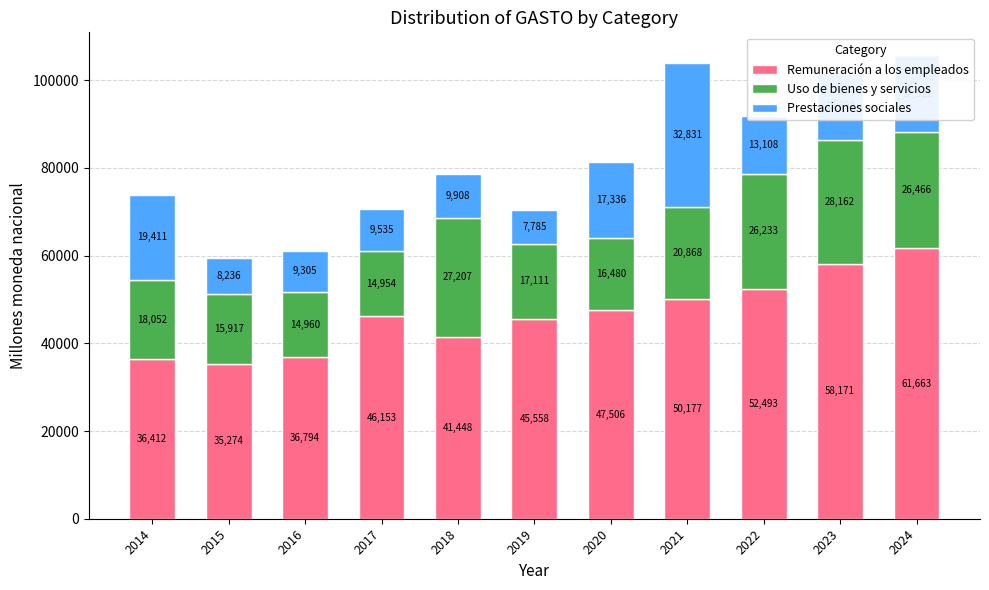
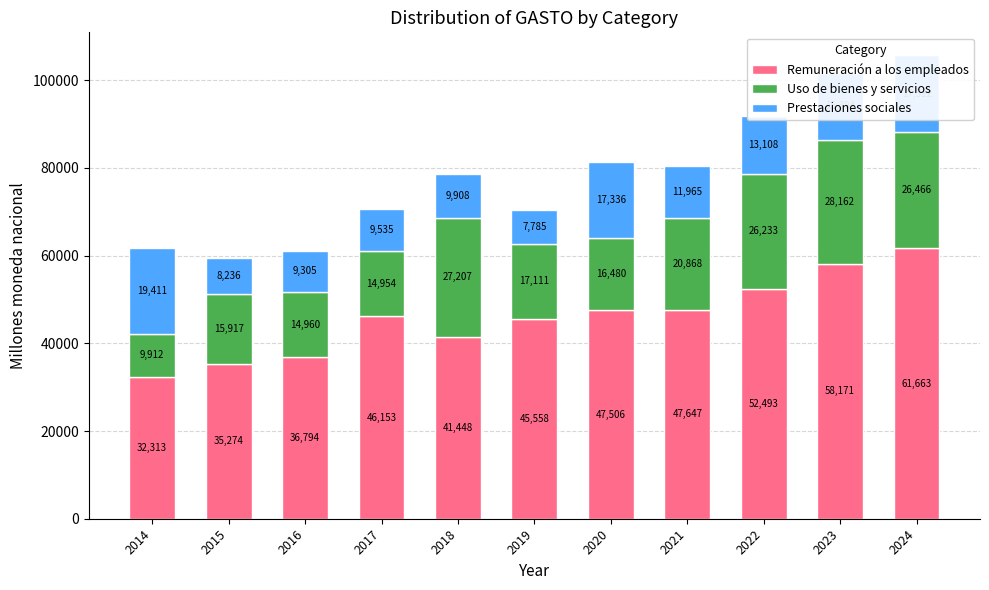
Remuneración a los empleados, 2014: 36,412 -> 32,313
Uso de bienes y servicios, 2014: 18,052 -> 9,912
Remuneración a los empleados, 2021: 50,177 -> 47,647
Prestaciones sociales, 2021: 32,831 -> 11,965
